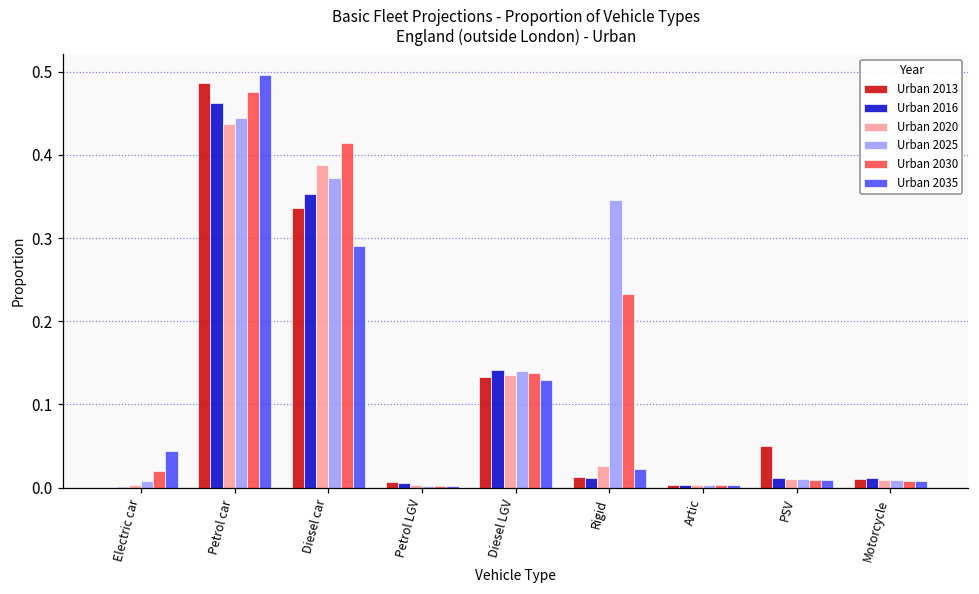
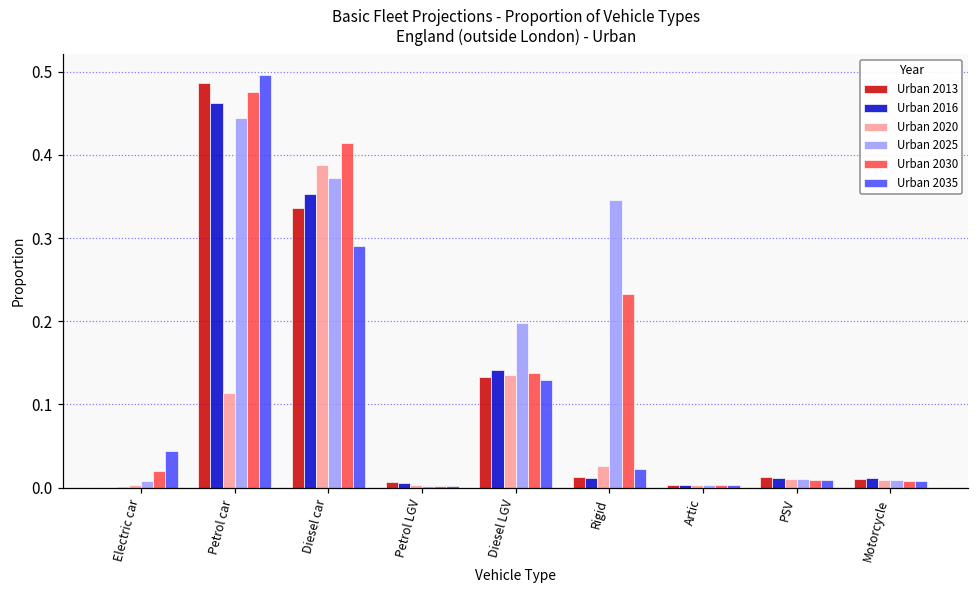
Urban 2020, Petrol car: 0.44 -> 0.11
Urban 2025, Diesel LGV: 0.14 -> 0.20
Urban 2013, PSV: 0.05 -> 0.01
